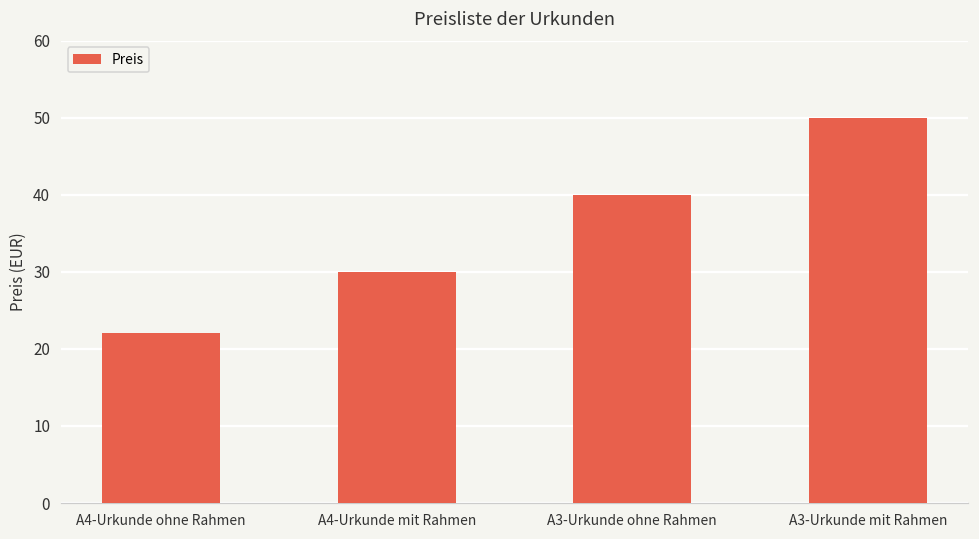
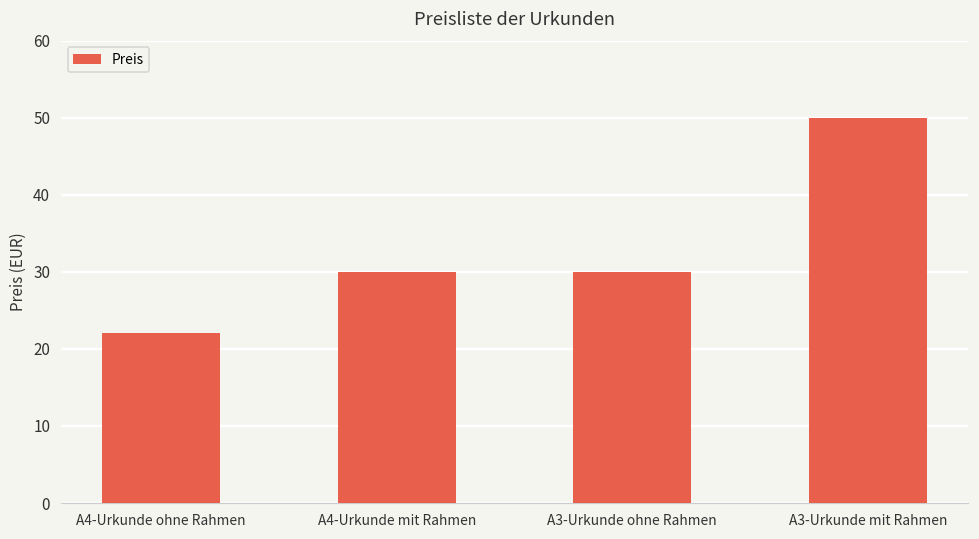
A3-Urkunde ohne Rahmen: 40 -> 30
